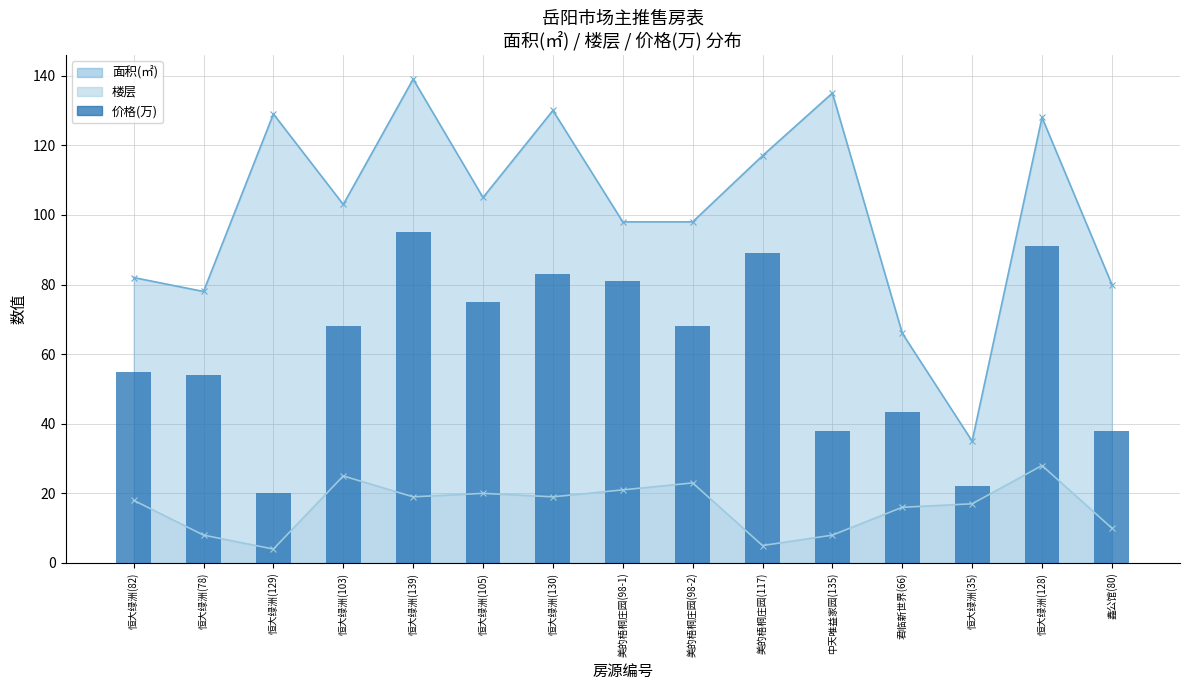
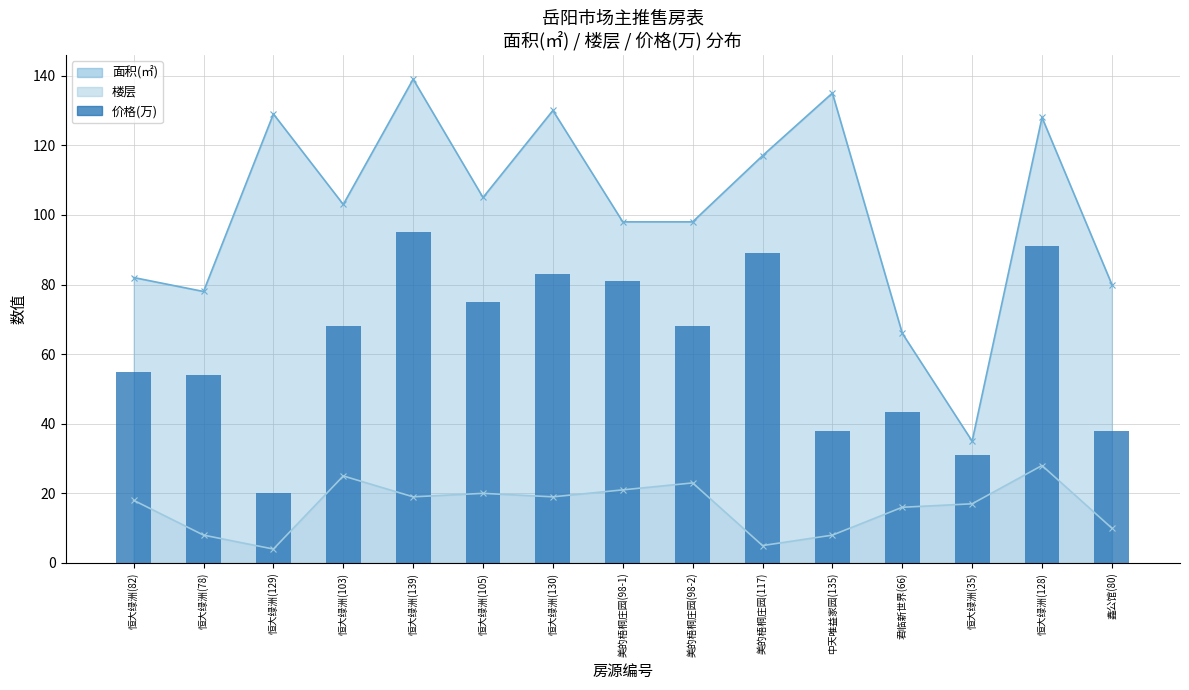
价格(万), 恒大绿洲(35): 22 -> 31
